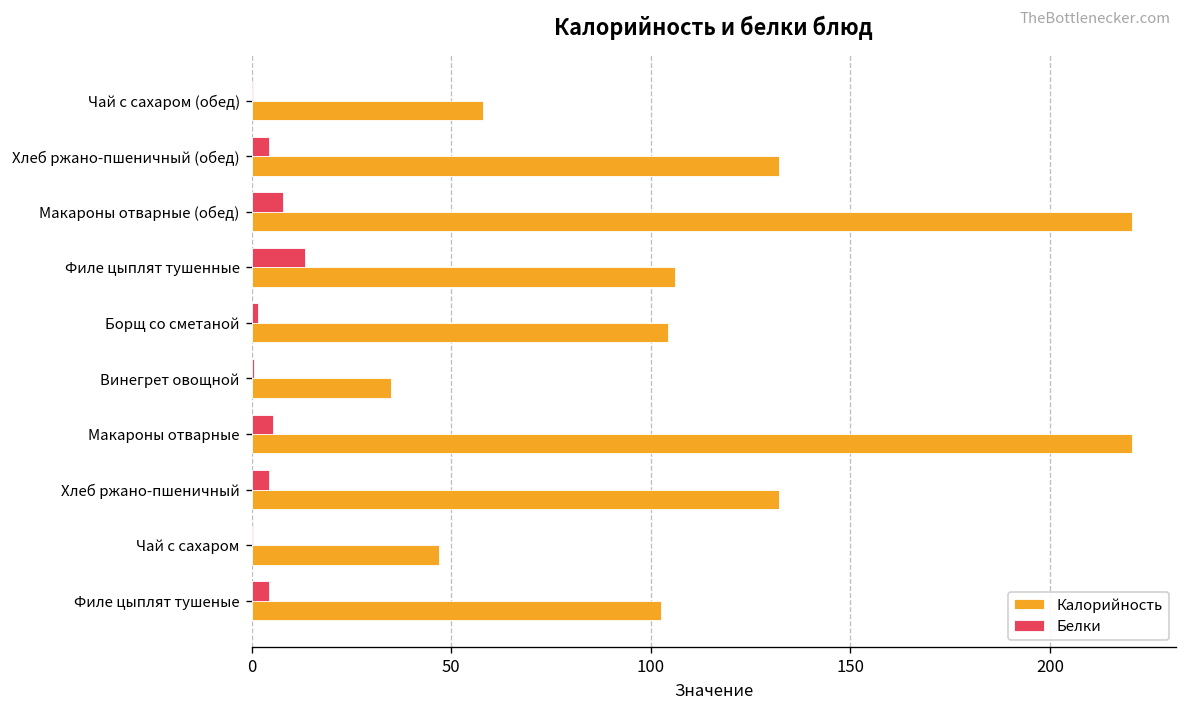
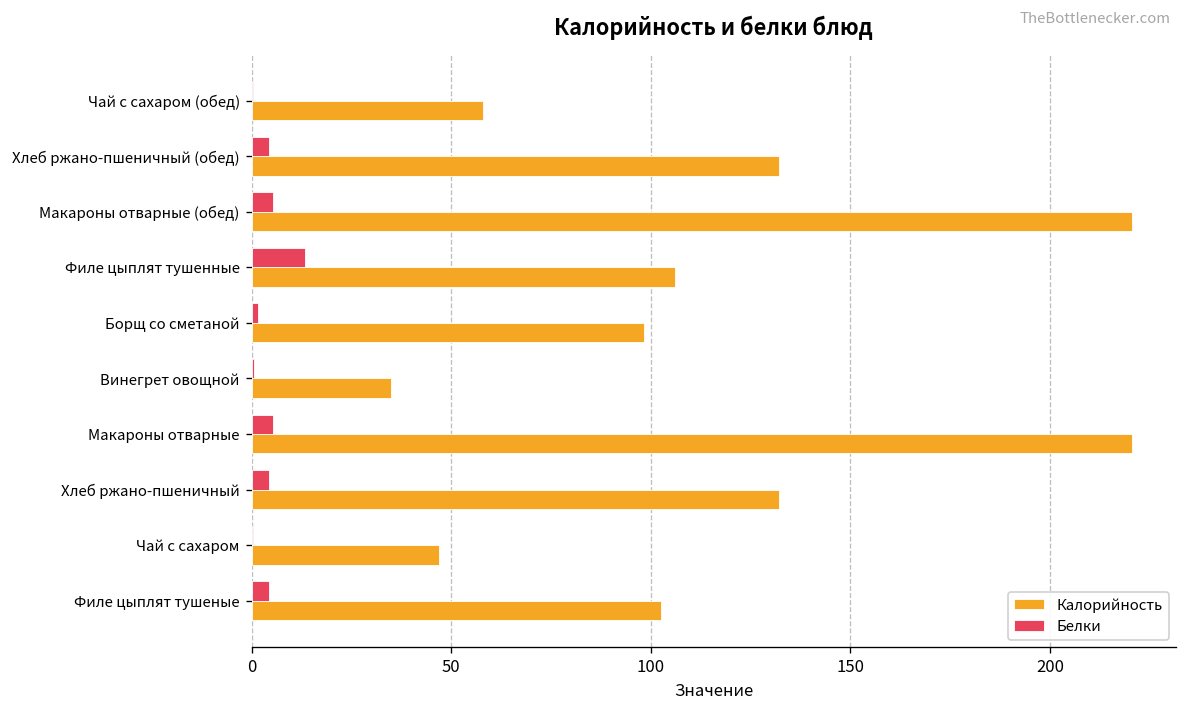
Белки, Макароны отварные (обед): 8 -> 5
Калорийность, Борщ со сметаной: 104 -> 98
